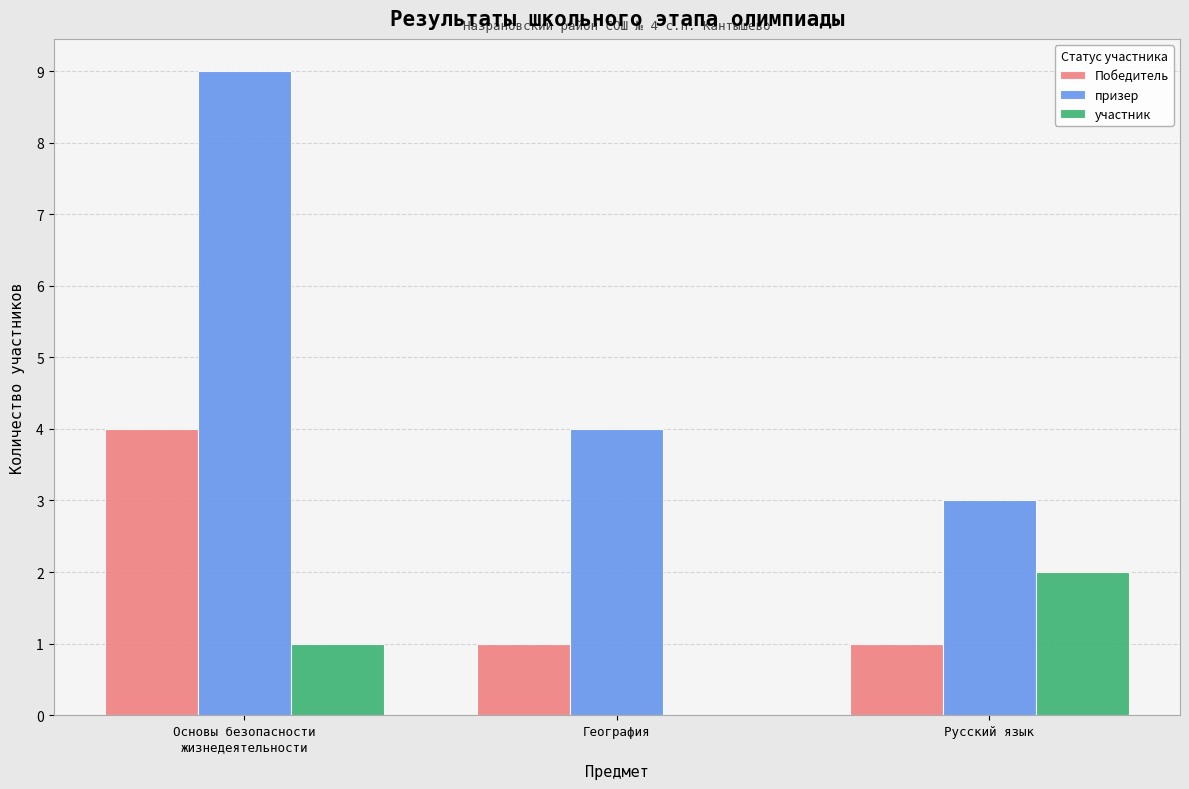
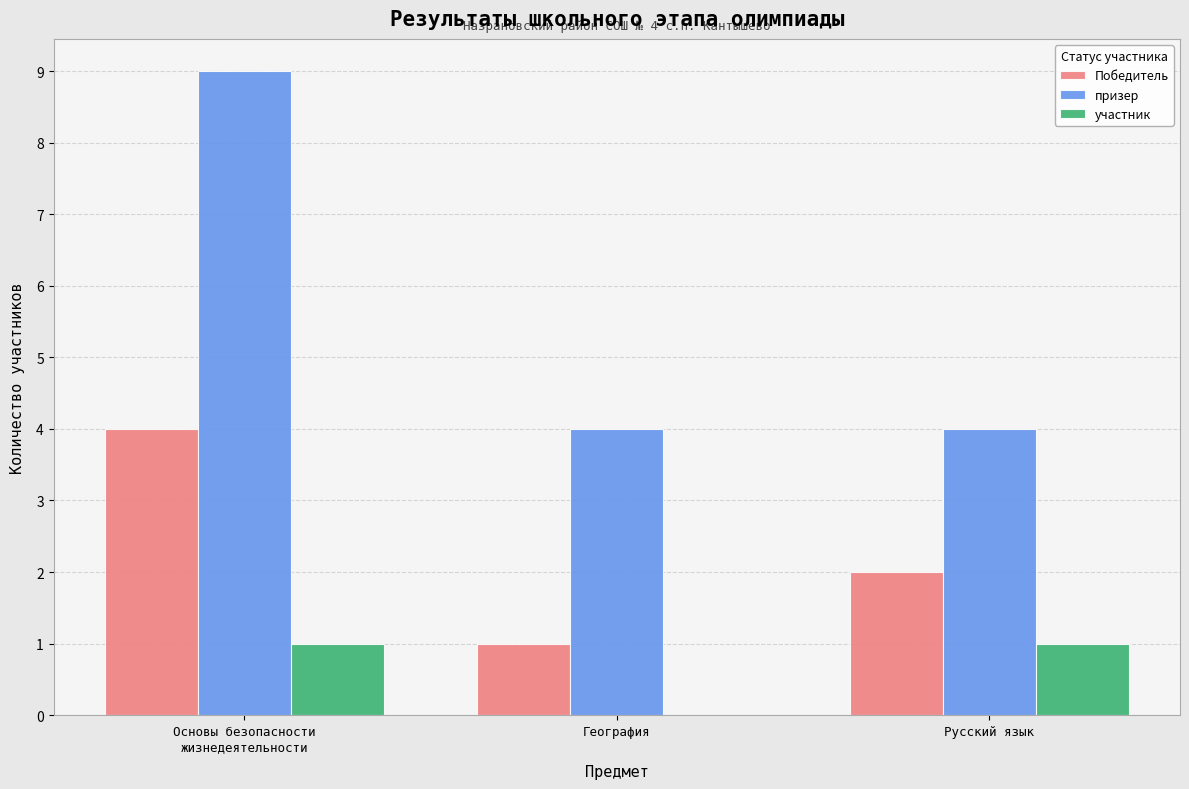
Победитель, Русский язык: 1 -> 2
призер, Русский язык: 3 -> 4
участник, Русский язык: 2 -> 1
